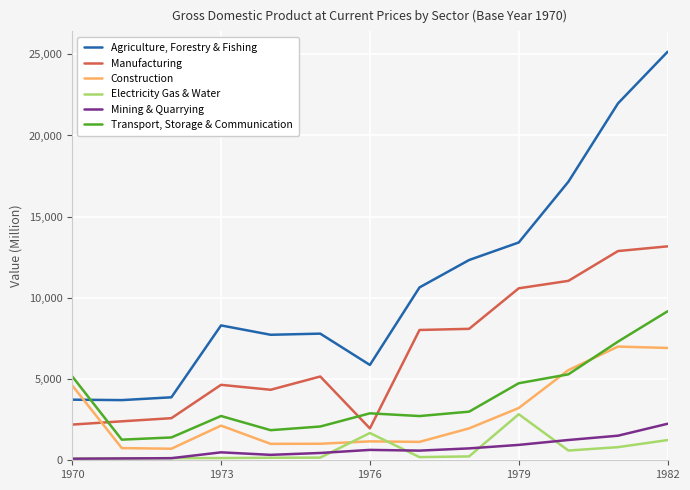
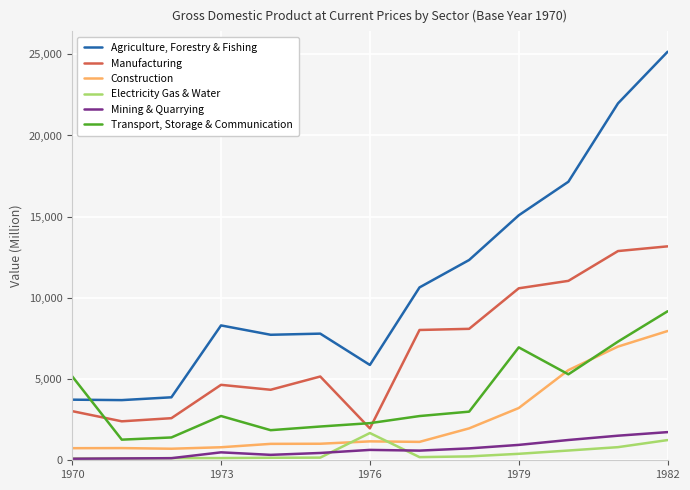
Manufacturing, 1970: 2,200 -> 3,000
Construction, 1970: 4,600 -> 700
Construction, 1973: 2,100 -> 800
Transport, Storage & Communication, 1976: 2,900 -> 2,300
Agriculture, Forestry & Fishing, 1979: 13,400 -> 15,100
Electricity Gas & Water, 1979: 2,800 -> 400
Transport, Storage & Communication, 1979: 4,700 -> 7,000
Construction, 1982: 6,900 -> 8,000
Mining & Quarrying, 1982: 2,200 -> 1,700
